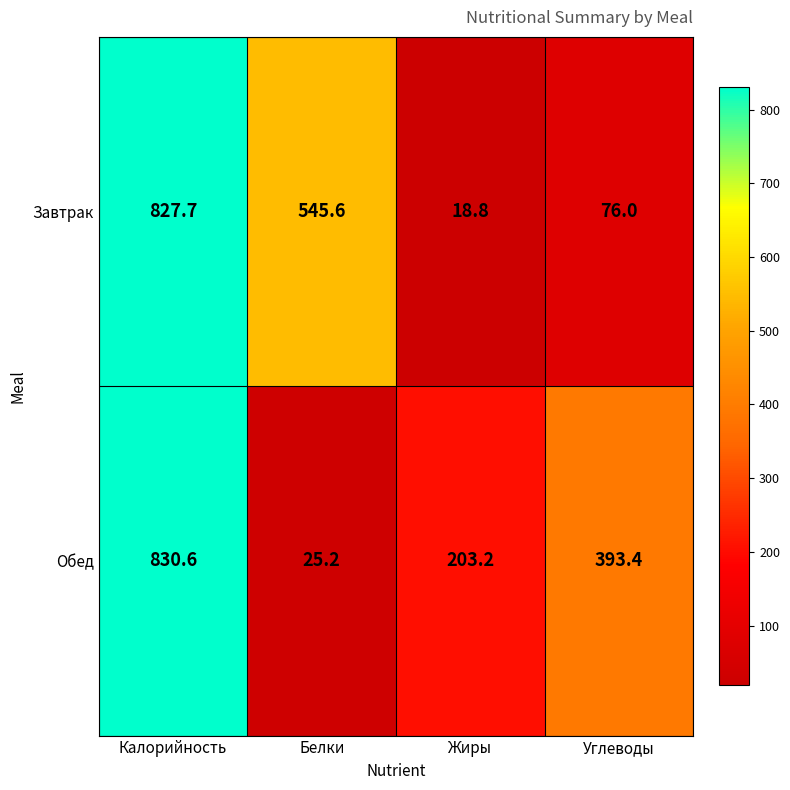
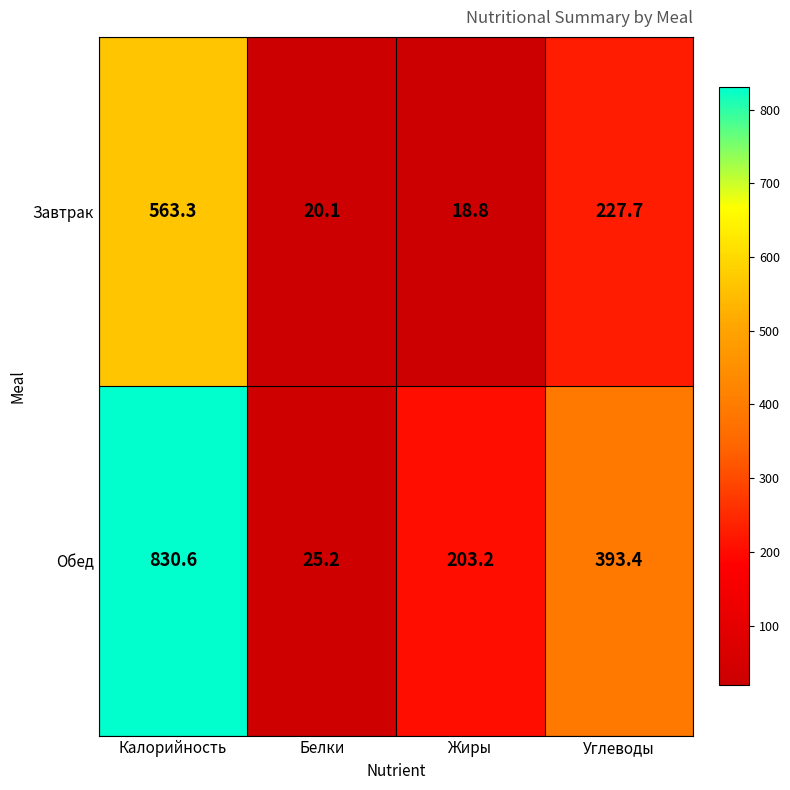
Завтрак, Калорийность: 827.7 -> 563.3
Завтрак, Белки: 545.6 -> 20.1
Завтрак, Углеводы: 76.0 -> 227.7
